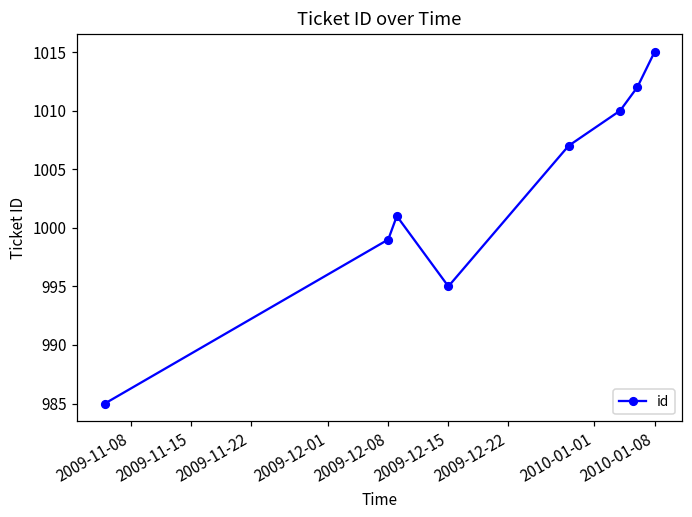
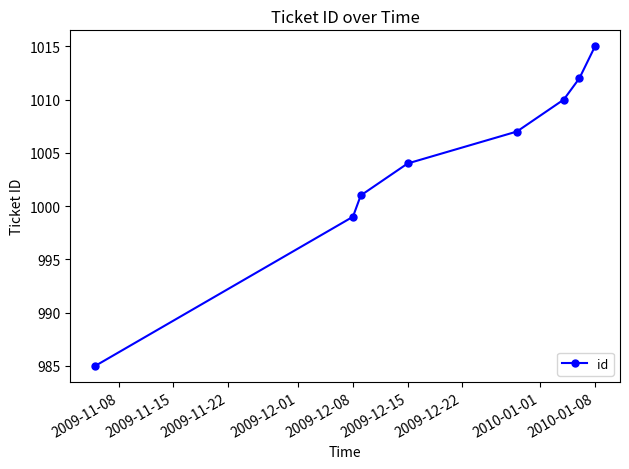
2009-12-15: 995 -> 1004
